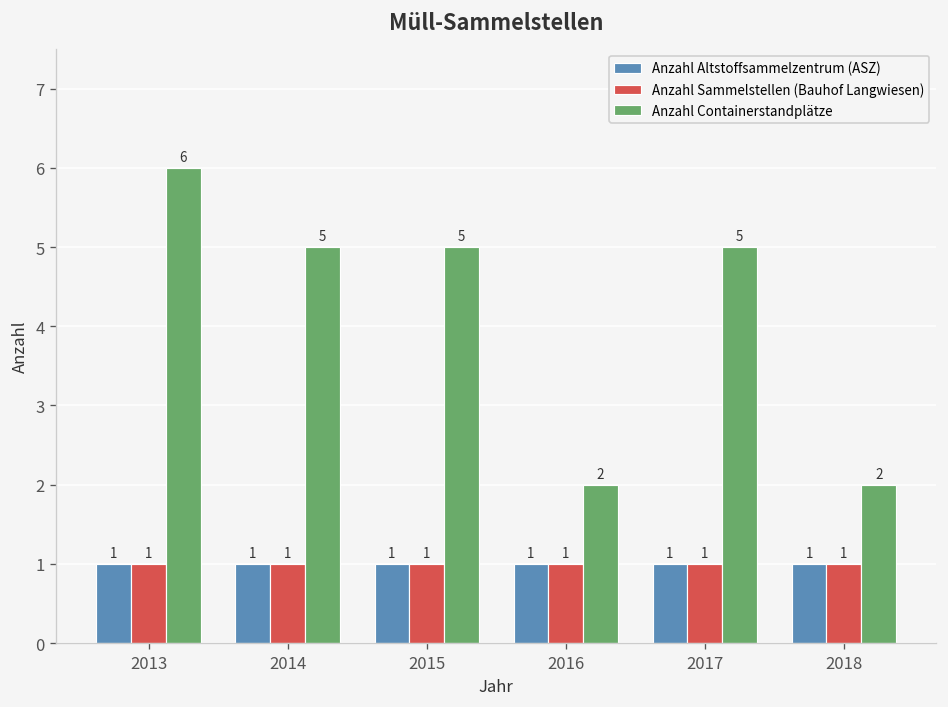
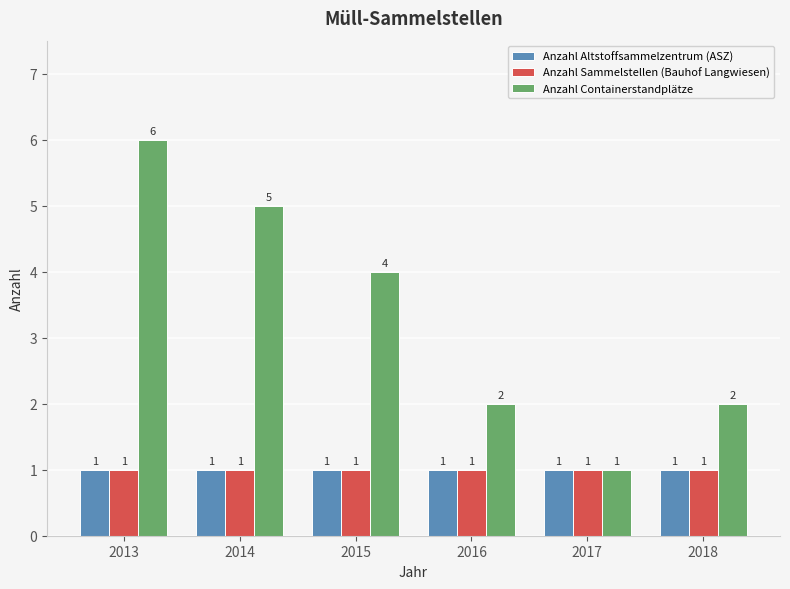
Anzahl Containerstandplätze, 2015: 5 -> 4
Anzahl Containerstandplätze, 2017: 5 -> 1
